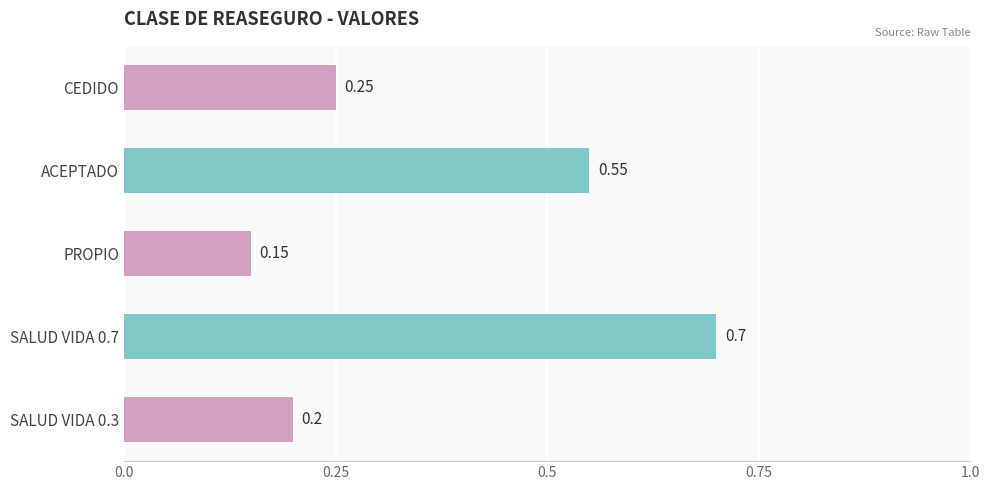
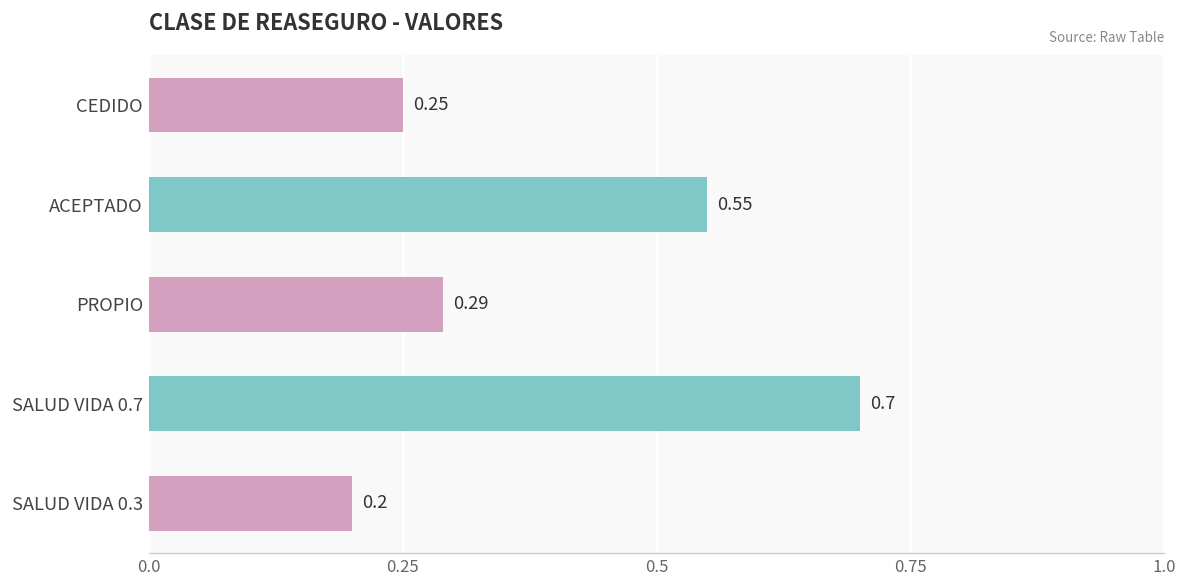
PROPIO: 0.15 -> 0.29
